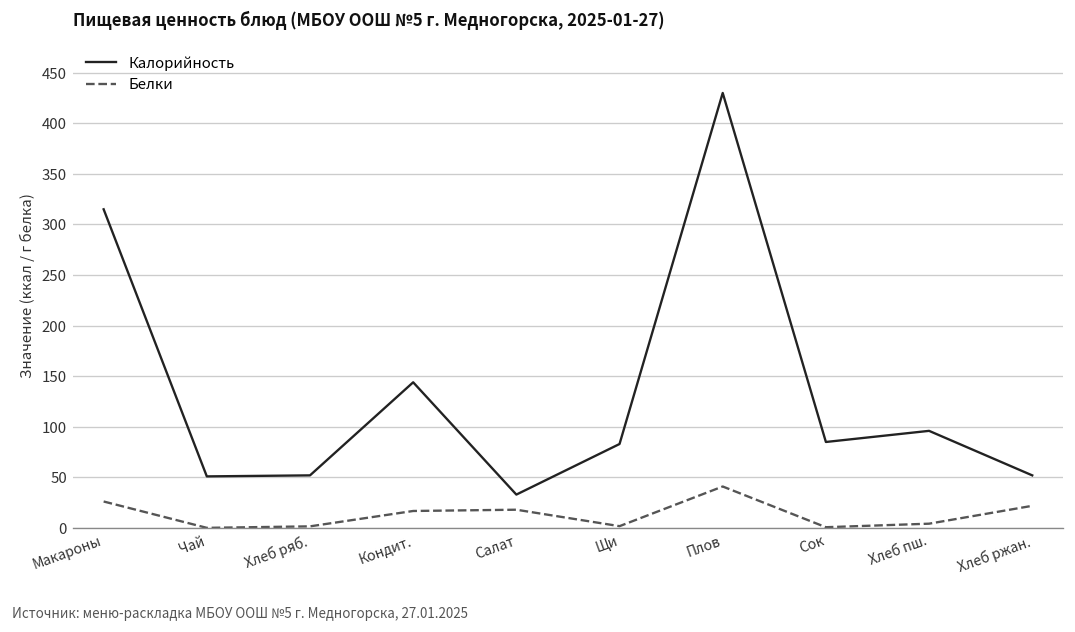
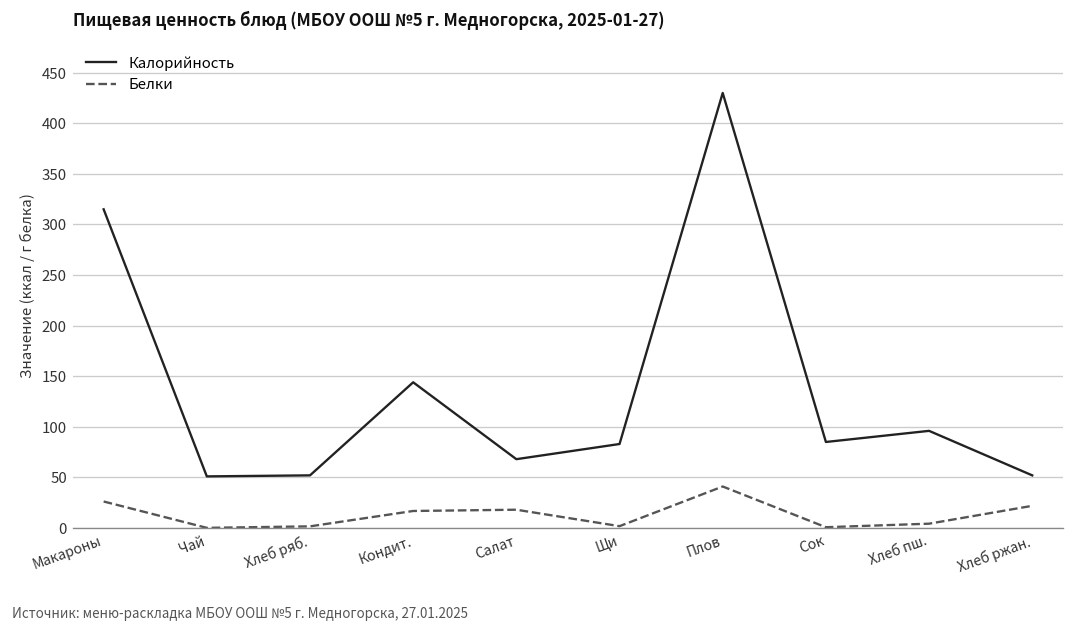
Калорийность, Салат: 30 -> 70
